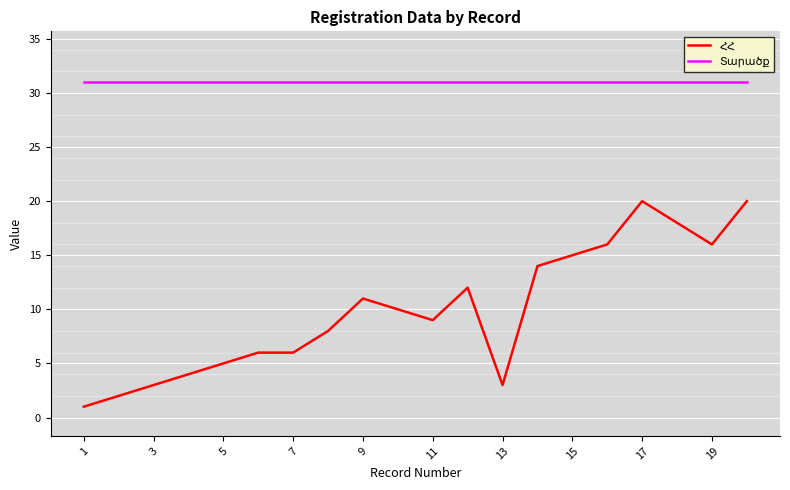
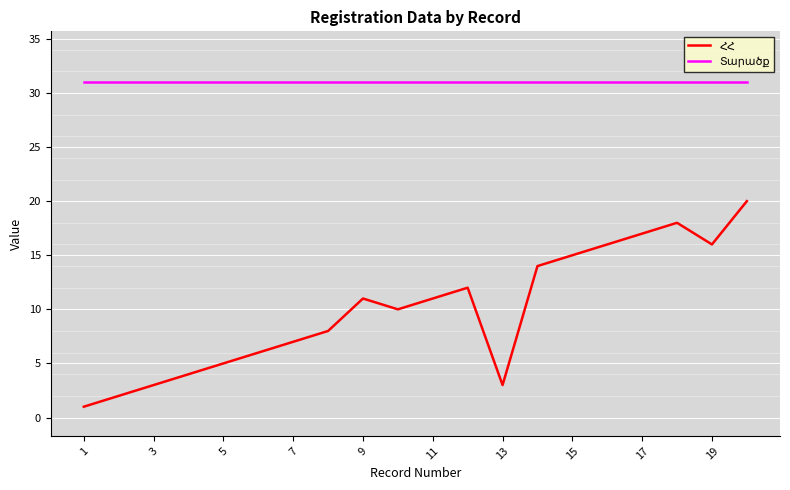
ՀՀ, 7: 6 -> 7
ՀՀ, 11: 9 -> 11
ՀՀ, 17: 20 -> 17
